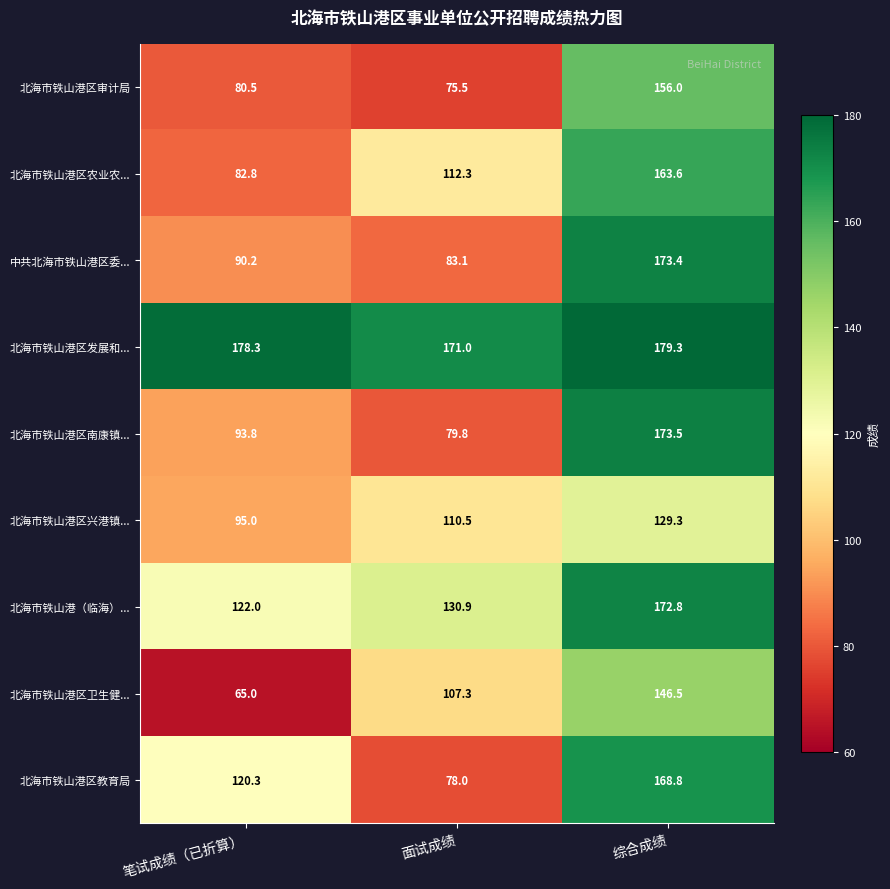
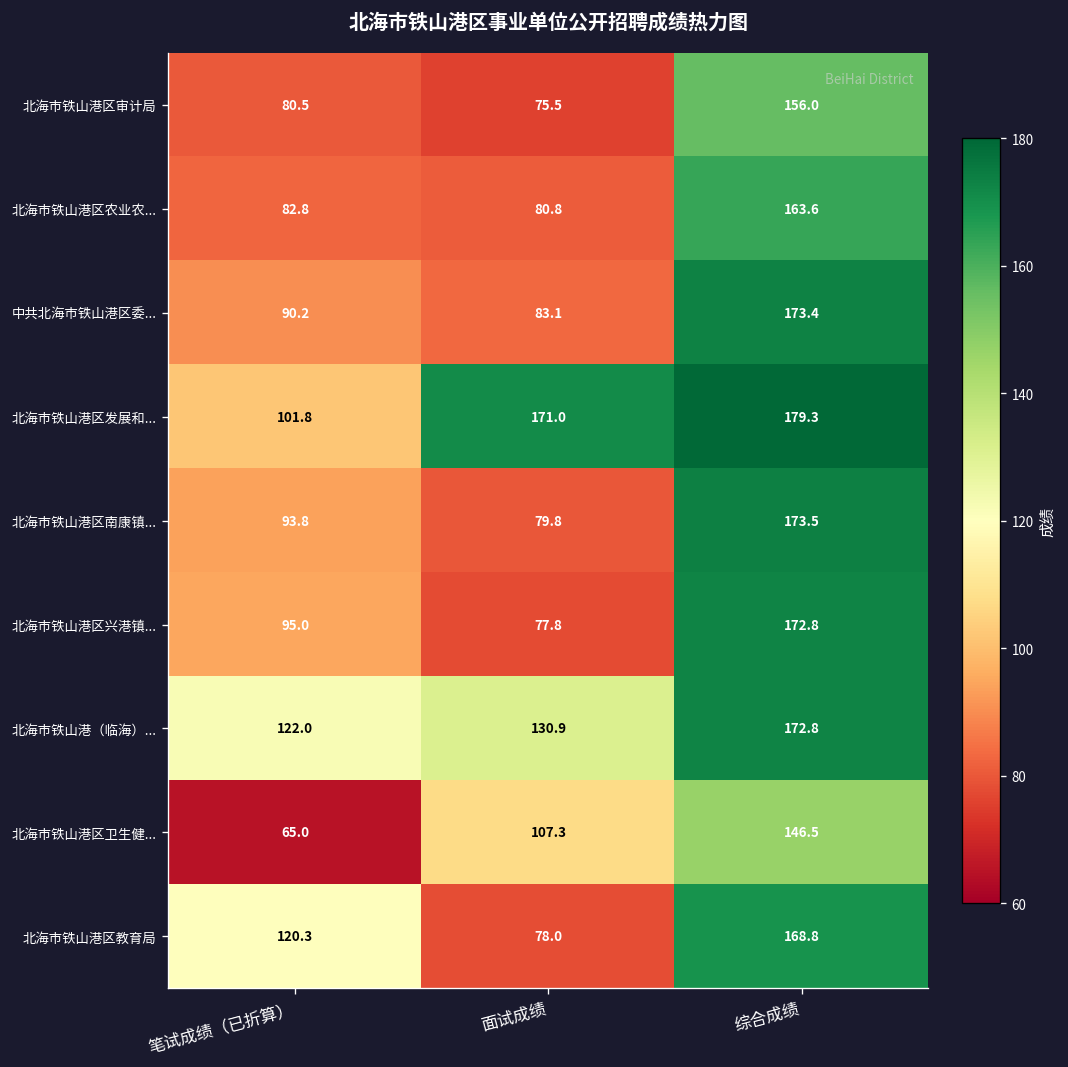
北海市铁山港区农业农..., 面试成绩: 112.3 -> 80.8
北海市铁山港区发展和..., 笔试成绩（已折算）: 178.3 -> 101.8
北海市铁山港区兴港镇..., 面试成绩: 110.5 -> 77.8
北海市铁山港区兴港镇..., 综合成绩: 129.3 -> 172.8
